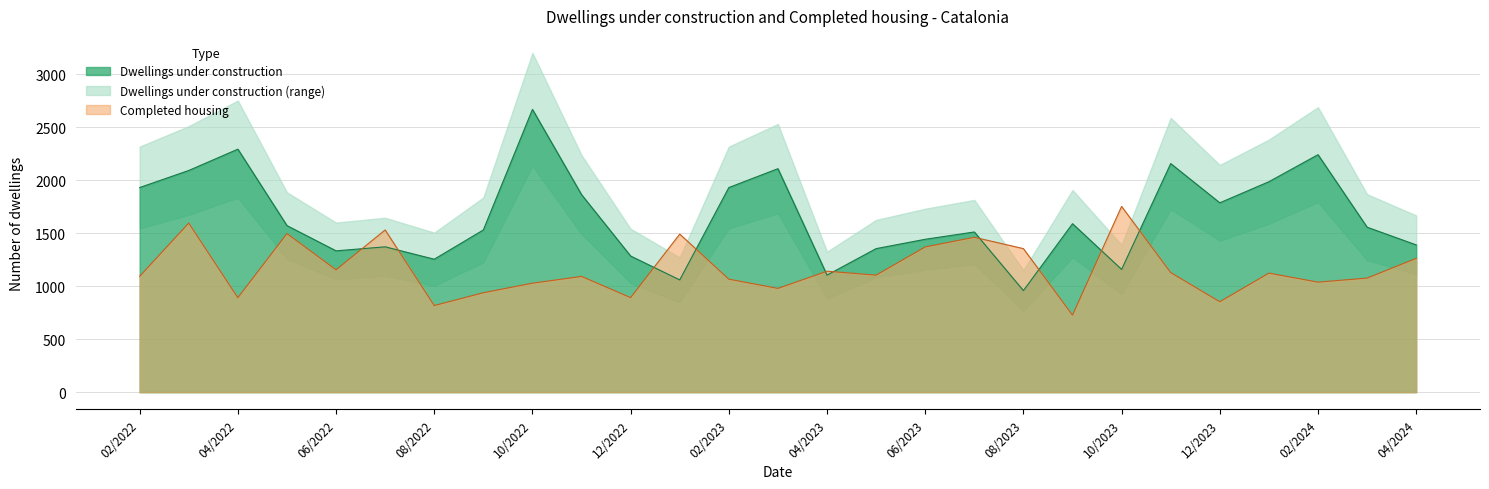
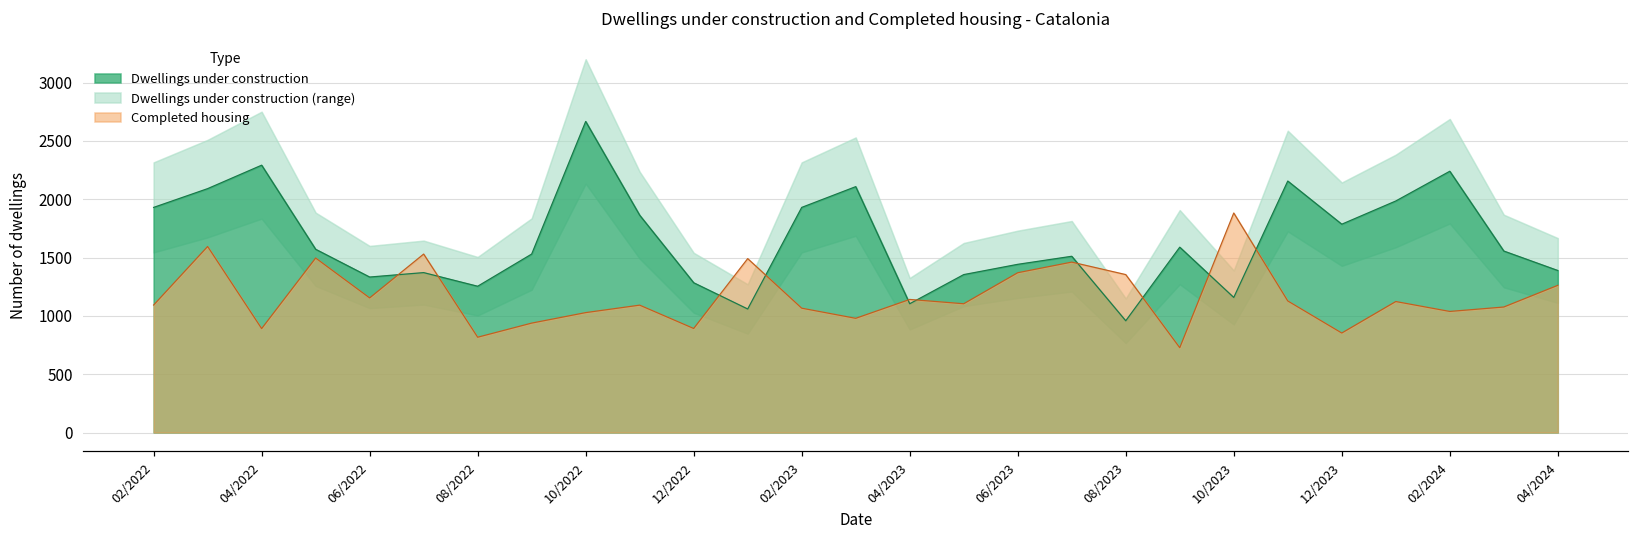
Completed housing, 10/2023: 1750 -> 1880
